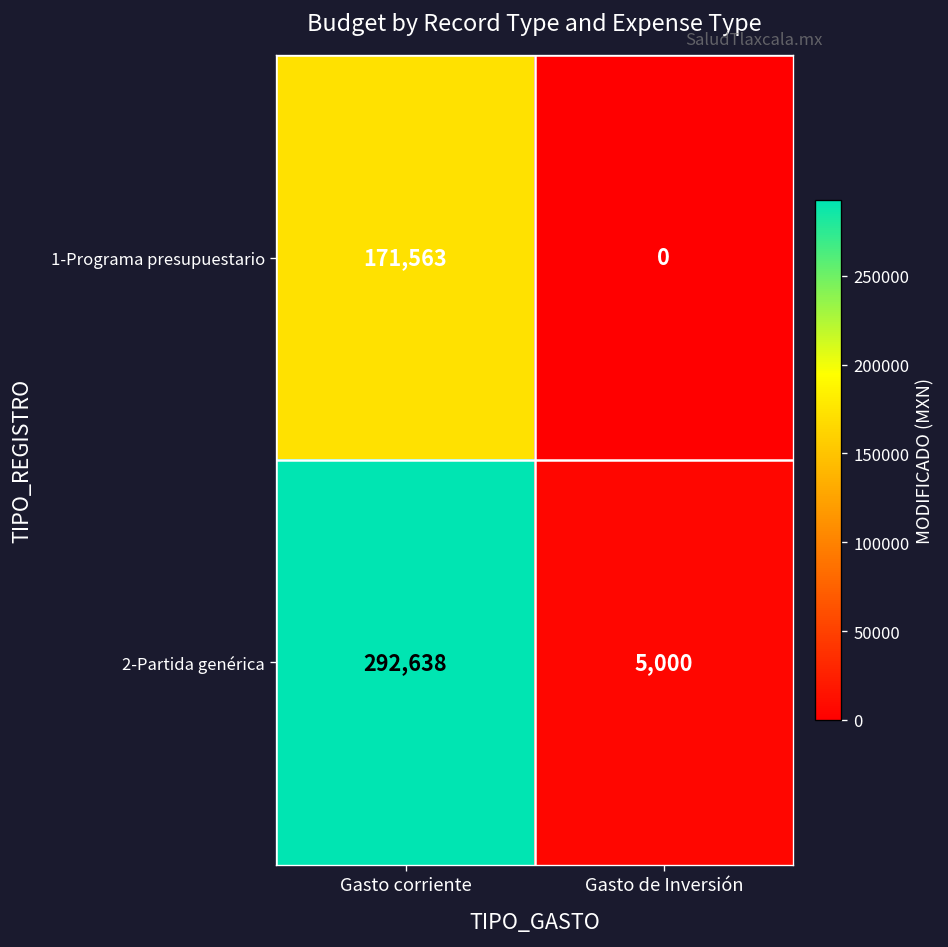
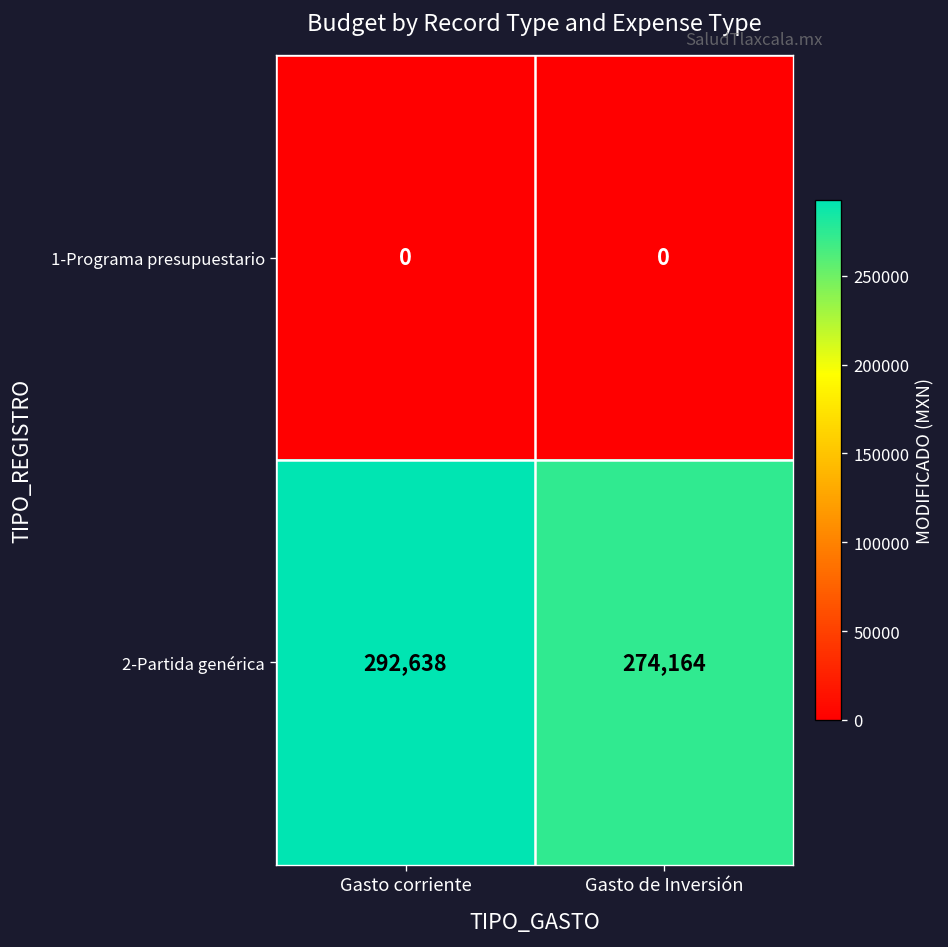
1-Programa presupuestario, Gasto corriente: 171,563 -> 0
2-Partida genérica, Gasto de Inversión: 5,000 -> 274,164
